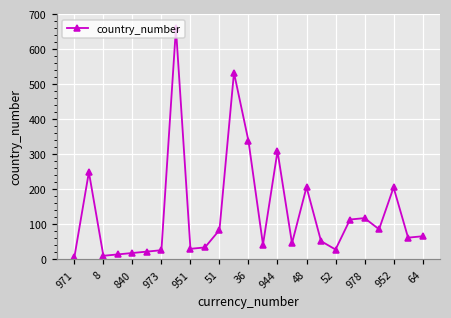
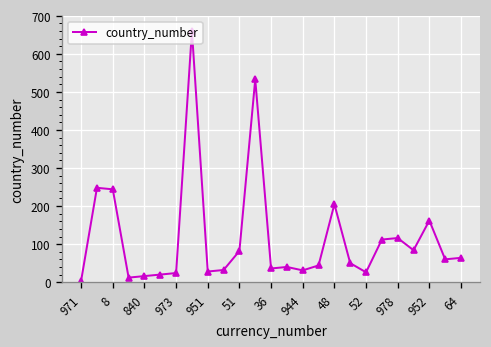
8: 10 -> 240
36: 340 -> 40
944: 310 -> 30
952: 200 -> 160
